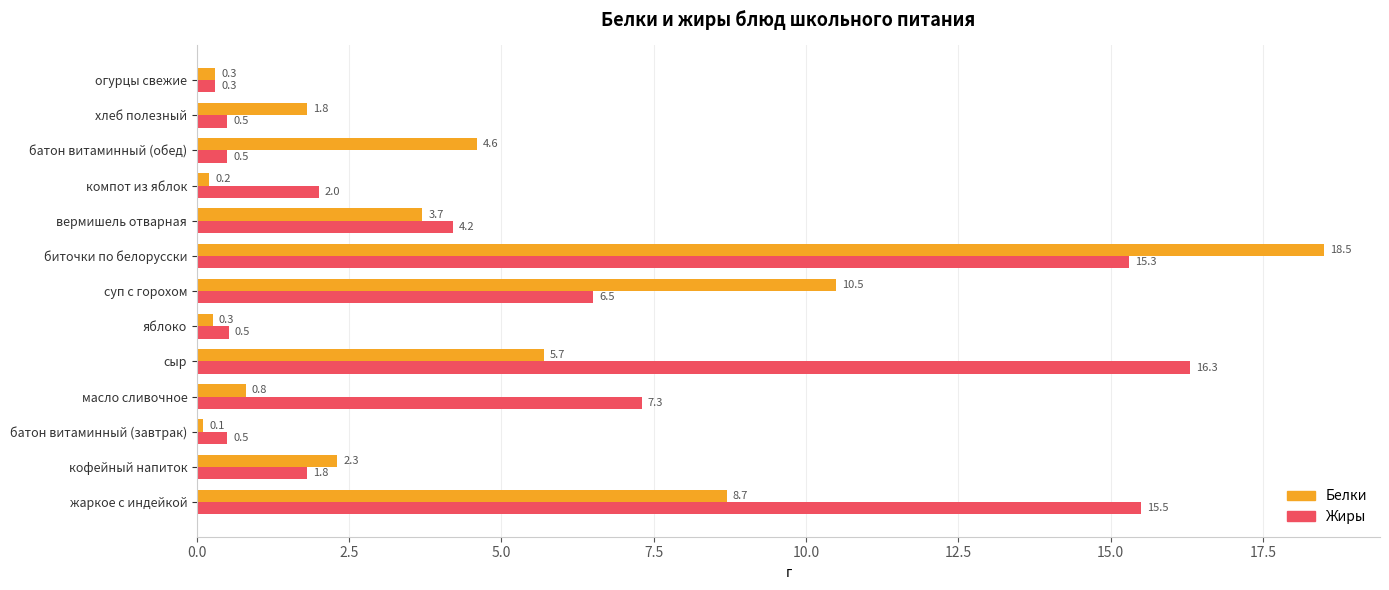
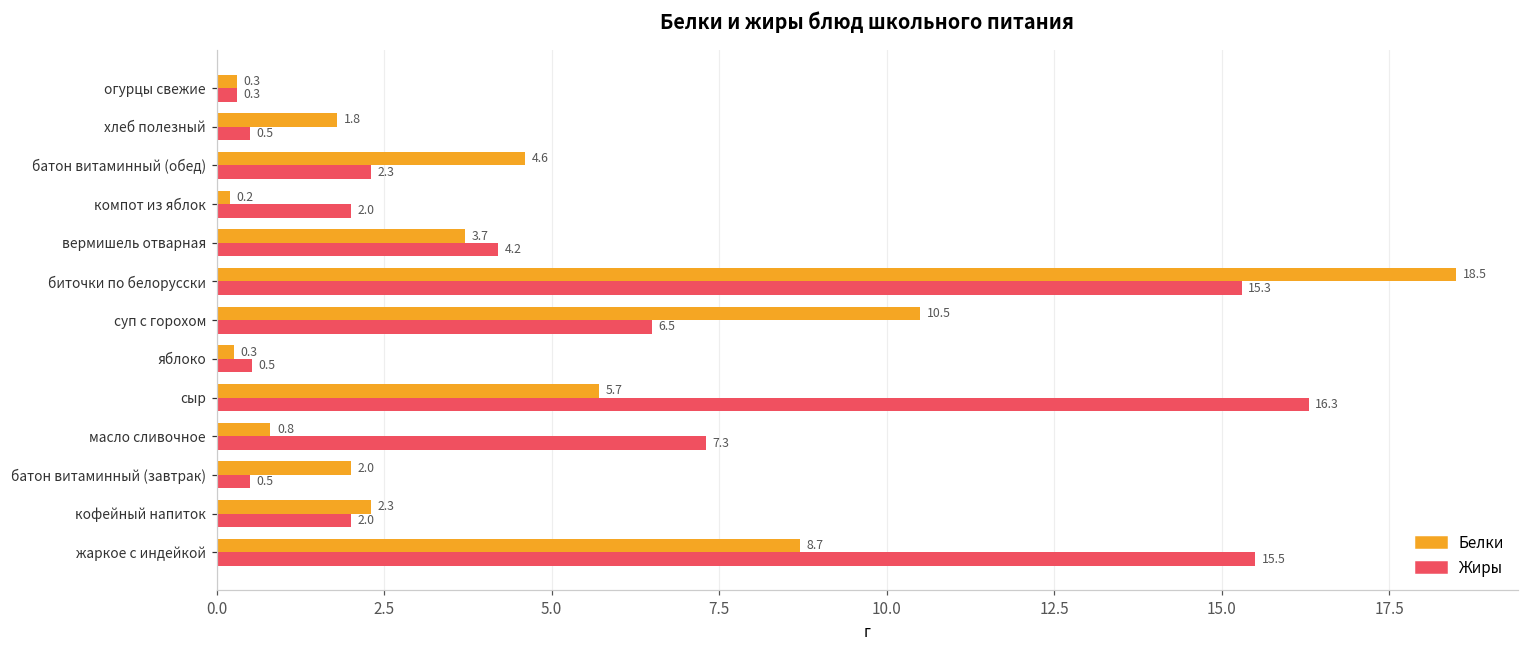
Жиры, батон витаминный (обед): 0.5 -> 2.3
Белки, батон витаминный (завтрак): 0.1 -> 2.0
Жиры, кофейный напиток: 1.8 -> 2.0
